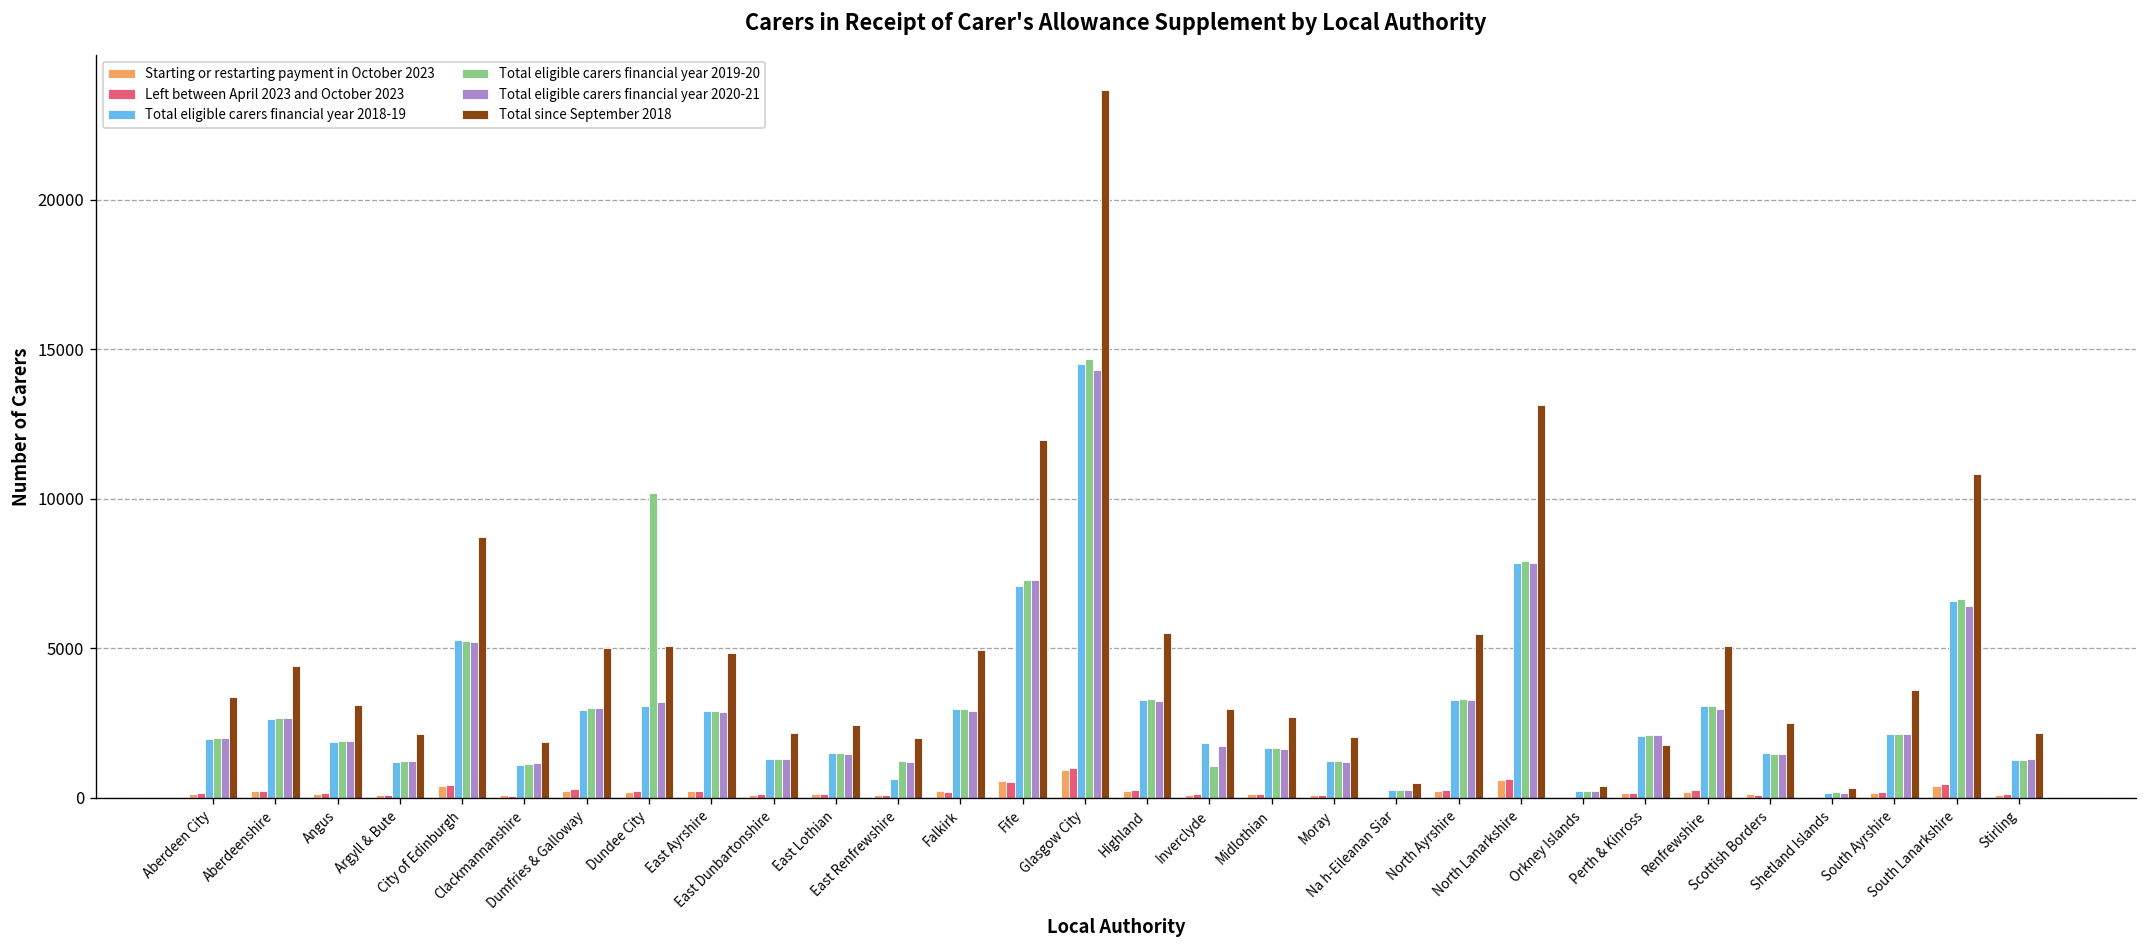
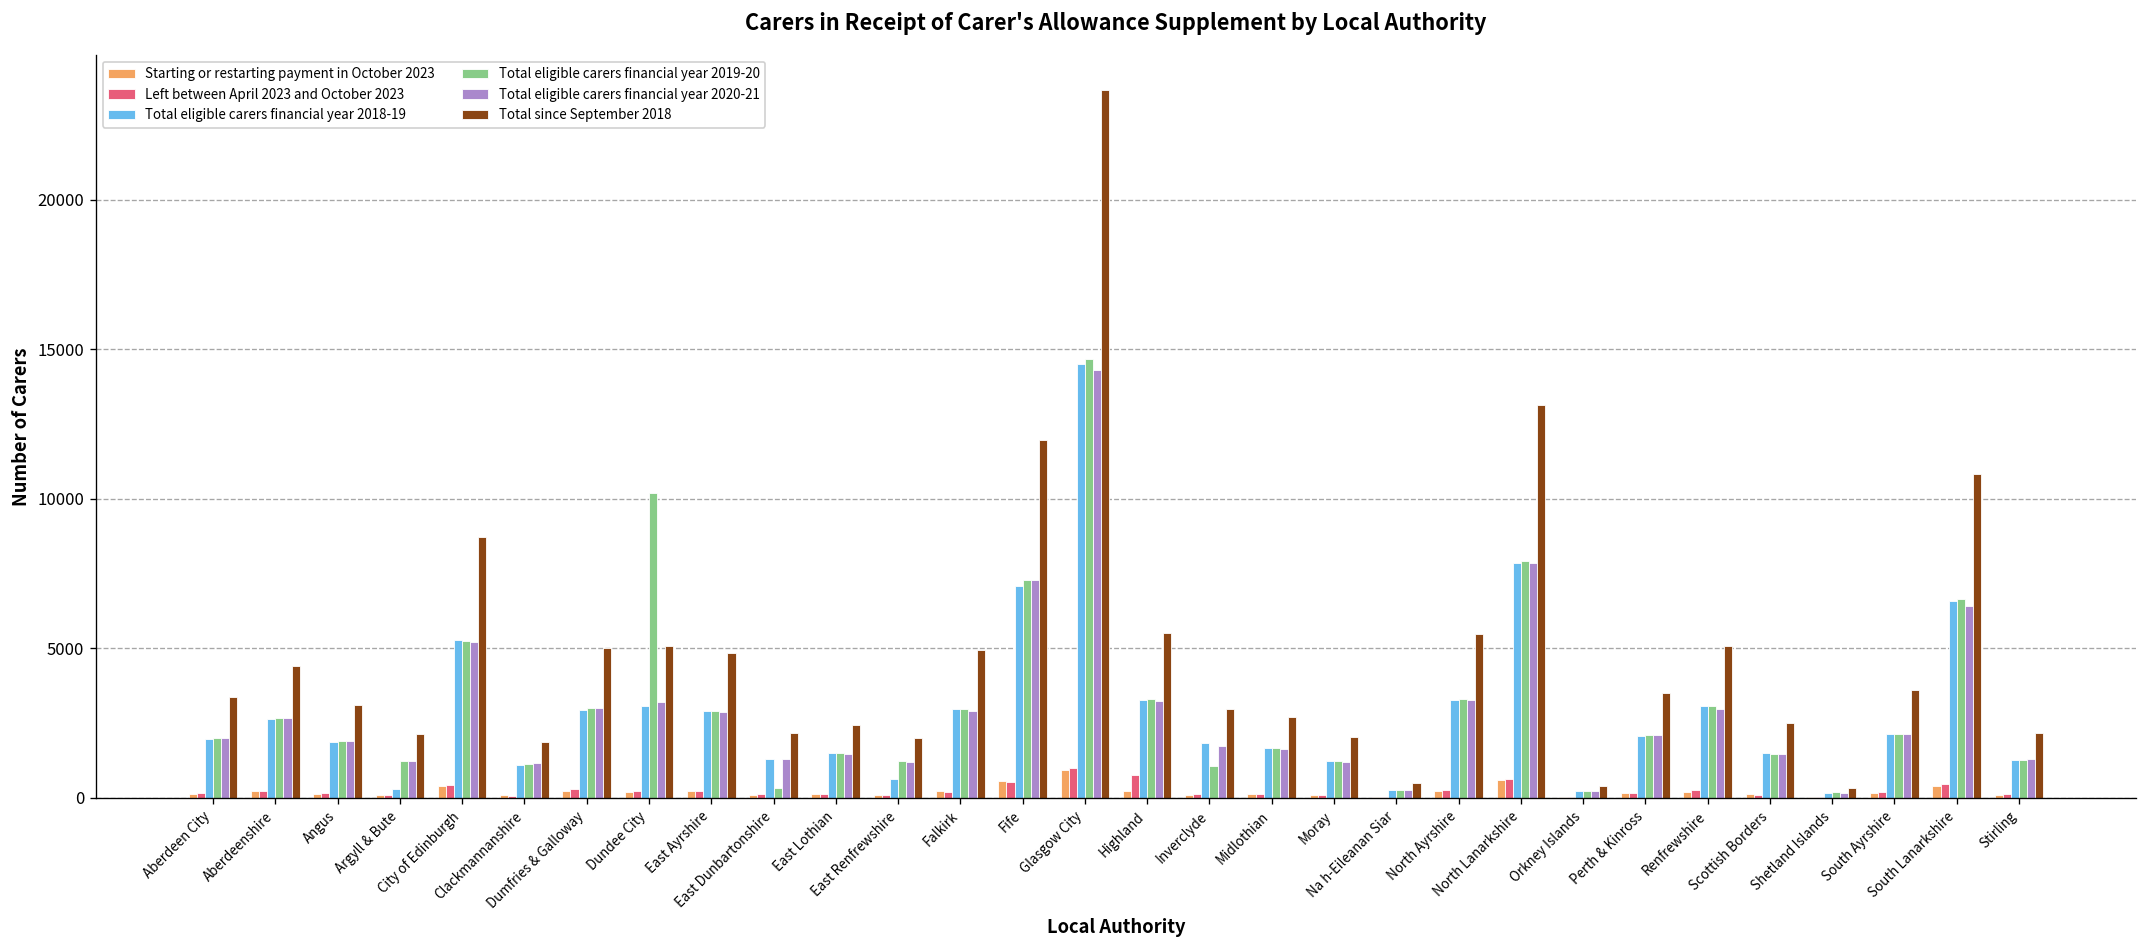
Total eligible carers financial year 2018-19, Argyll & Bute: 1200 -> 300
Total eligible carers financial year 2019-20, East Dunbartonshire: 1300 -> 300
Left between April 2023 and October 2023, Highland: 300 -> 800
Total since September 2018, Perth & Kinross: 1800 -> 3500
